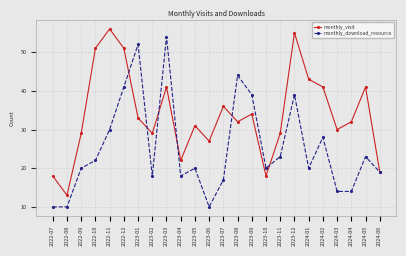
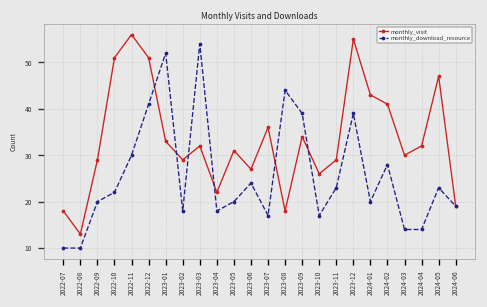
monthly_visit, 2023-03: 41 -> 32
monthly_download_resource, 2023-06: 10 -> 24
monthly_visit, 2023-08: 32 -> 18
monthly_visit, 2023-10: 18 -> 26
monthly_download_resource, 2023-10: 20 -> 17
monthly_visit, 2024-05: 41 -> 47
